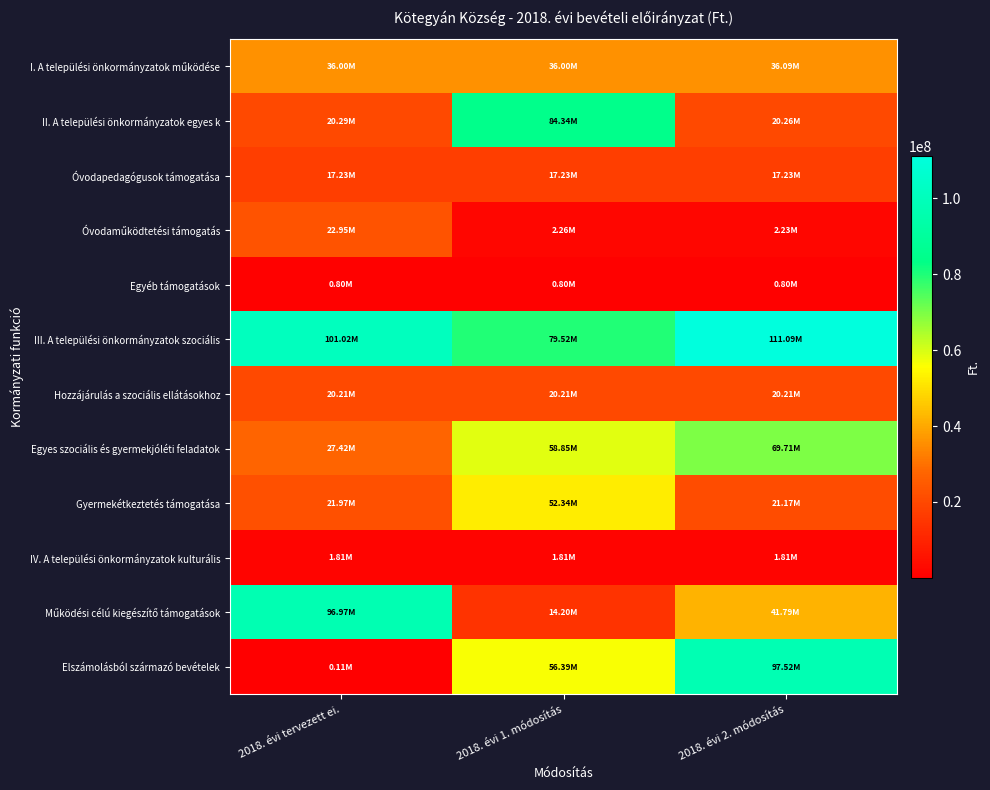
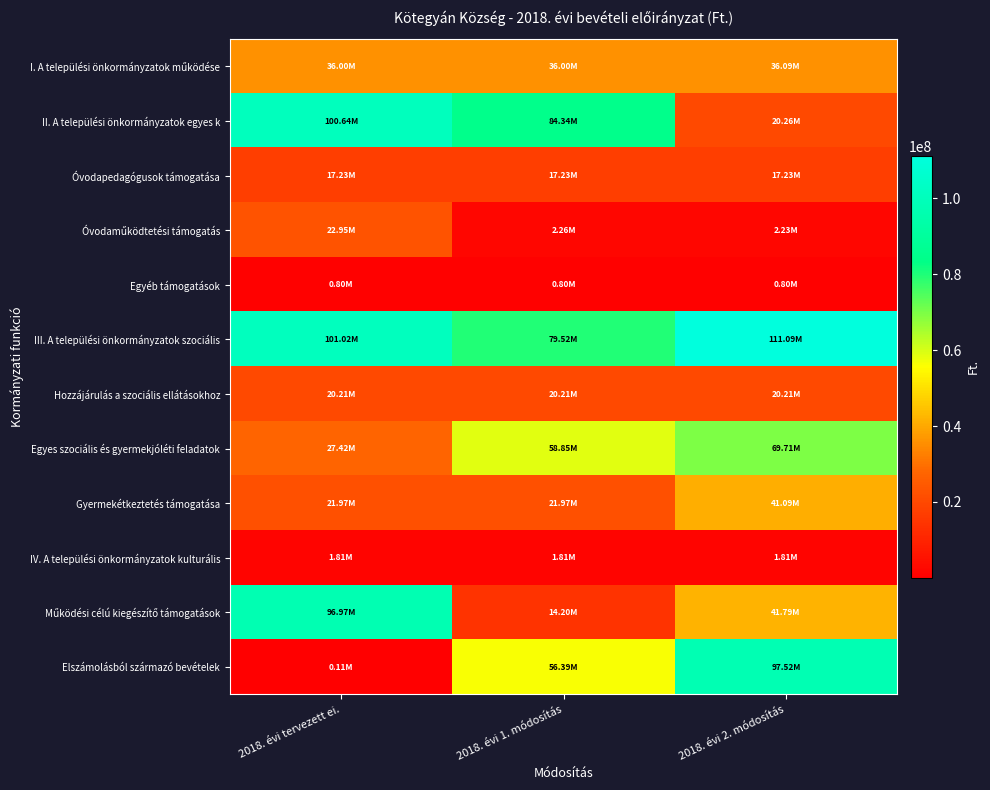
II. A települési önkormányzatok egyes k, 2018. évi tervezett ei.: 20.29M -> 100.64M
Gyermekétkeztetés támogatása, 2018. évi 1. módosítás: 52.34M -> 21.97M
Gyermekétkeztetés támogatása, 2018. évi 2. módosítás: 21.17M -> 41.09M
